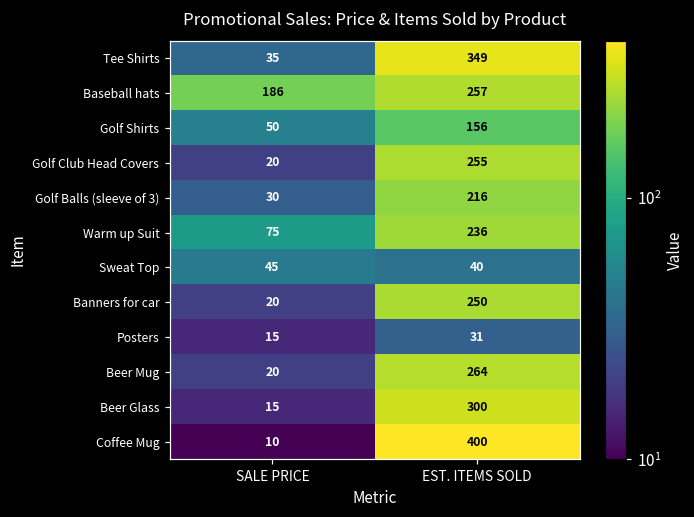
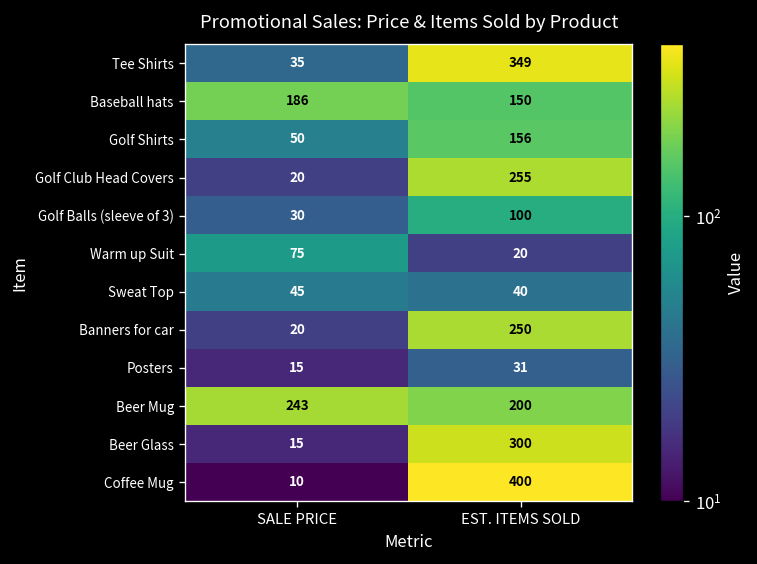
Baseball hats, EST. ITEMS SOLD: 257 -> 150
Golf Balls (sleeve of 3), EST. ITEMS SOLD: 216 -> 100
Warm up Suit, EST. ITEMS SOLD: 236 -> 20
Beer Mug, SALE PRICE: 20 -> 243
Beer Mug, EST. ITEMS SOLD: 264 -> 200
